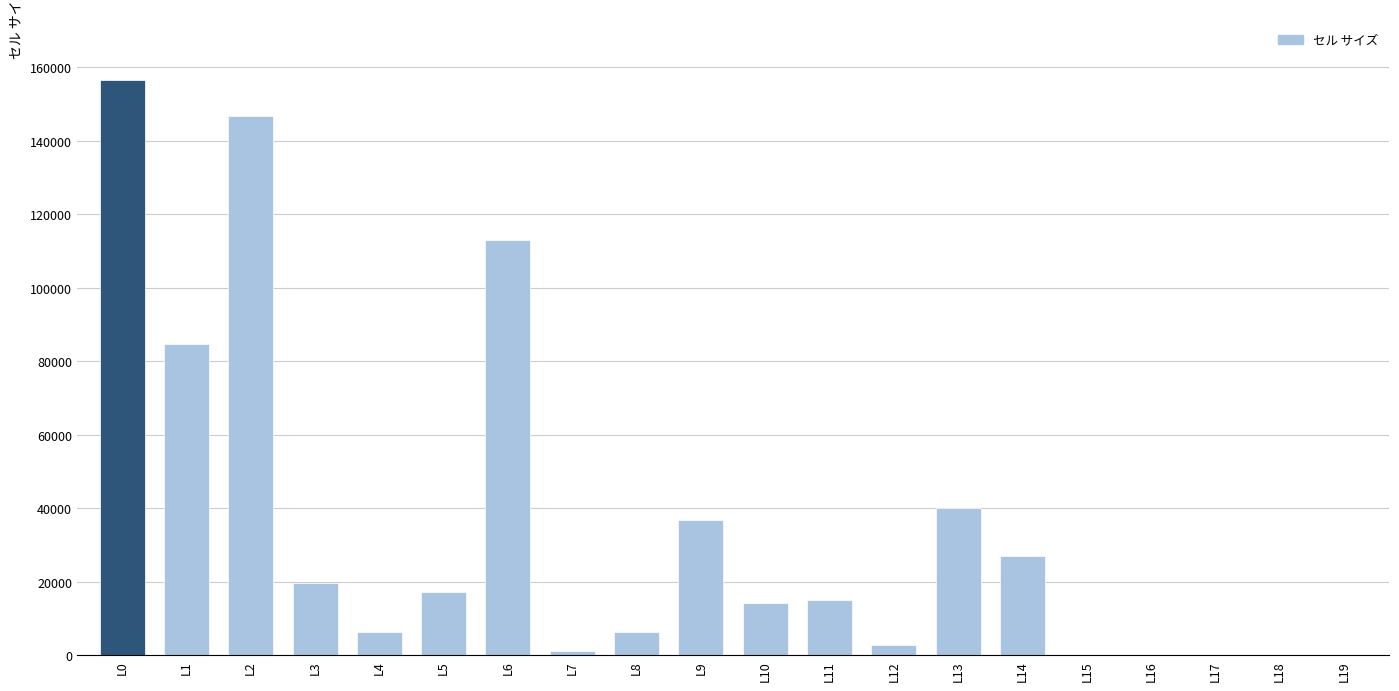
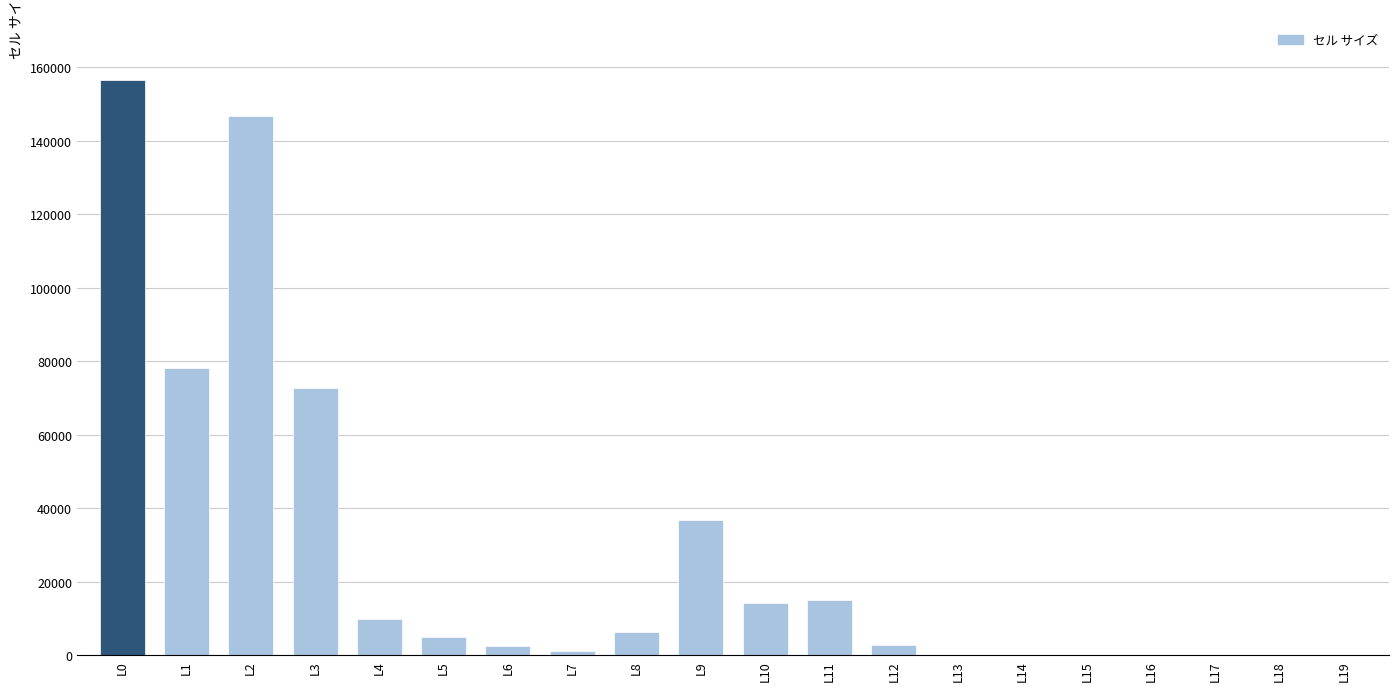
L1: 85000 -> 78000
L3: 20000 -> 73000
L4: 6000 -> 10000
L5: 17000 -> 5000
L6: 113000 -> 2000
L13: 40000 -> 0
L14: 27000 -> 0
